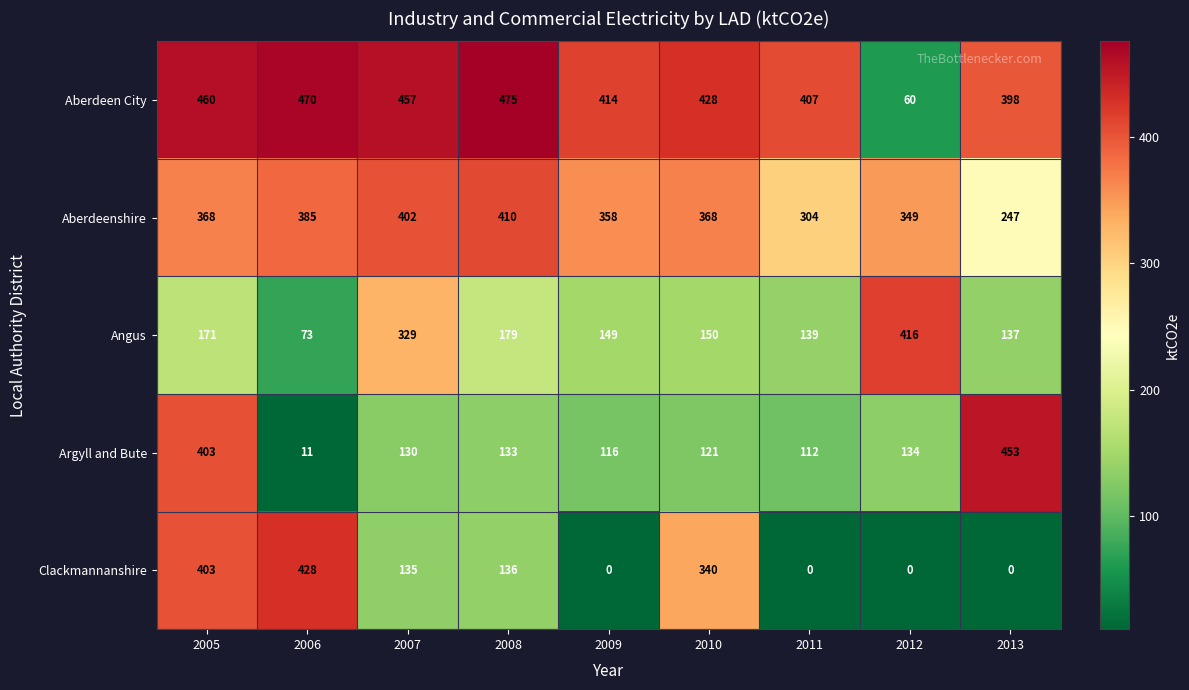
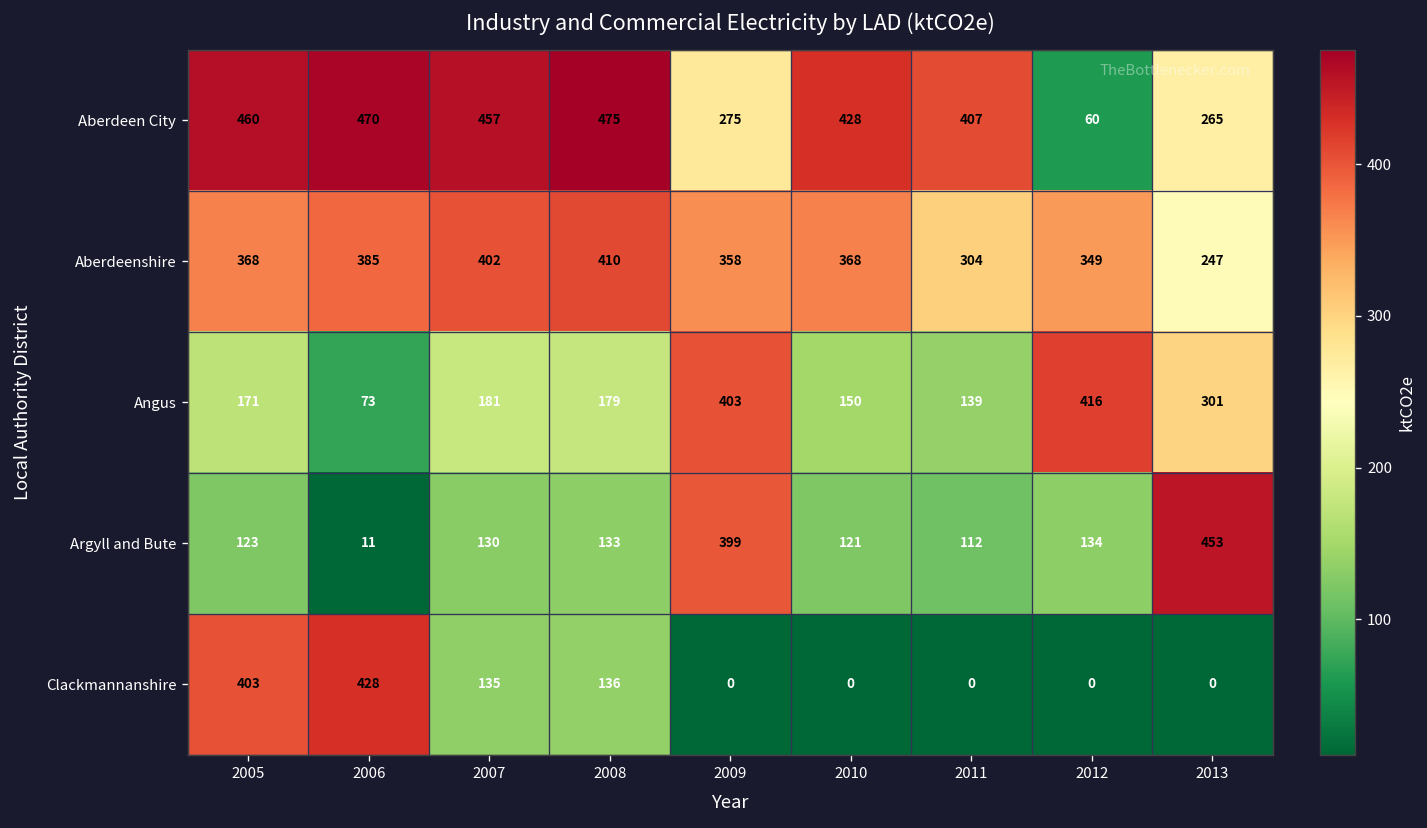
Aberdeen City, 2009: 414 -> 275
Aberdeen City, 2013: 398 -> 265
Angus, 2007: 329 -> 181
Angus, 2009: 149 -> 403
Angus, 2013: 137 -> 301
Argyll and Bute, 2005: 403 -> 123
Argyll and Bute, 2009: 116 -> 399
Clackmannanshire, 2010: 340 -> 0
